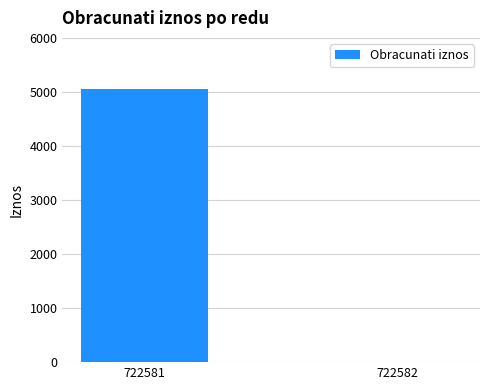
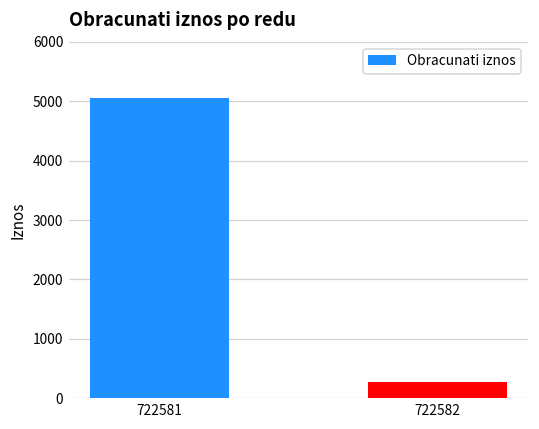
722582: 0 -> 300
